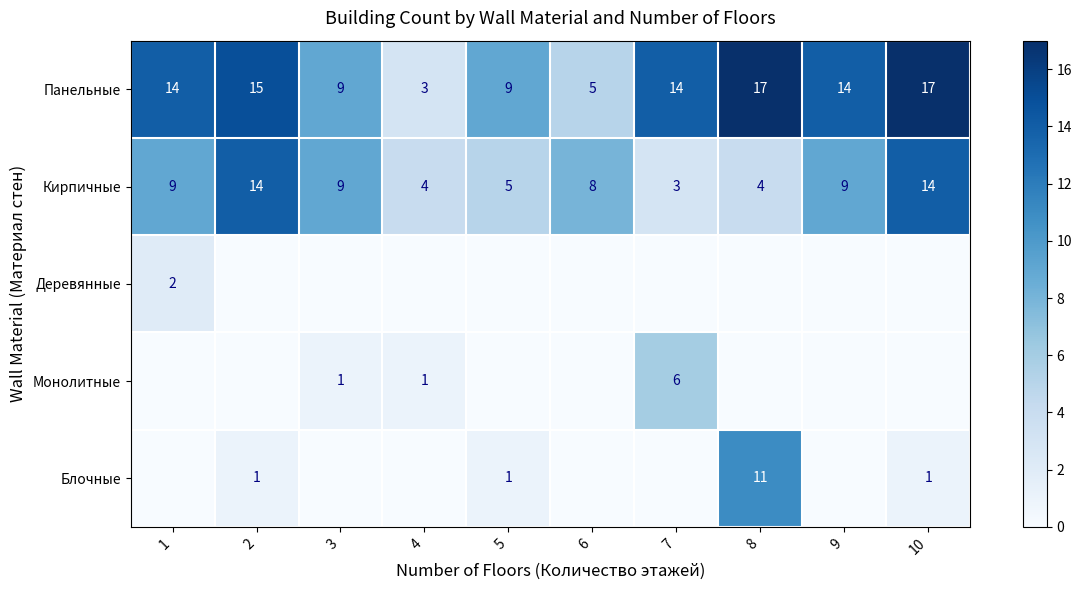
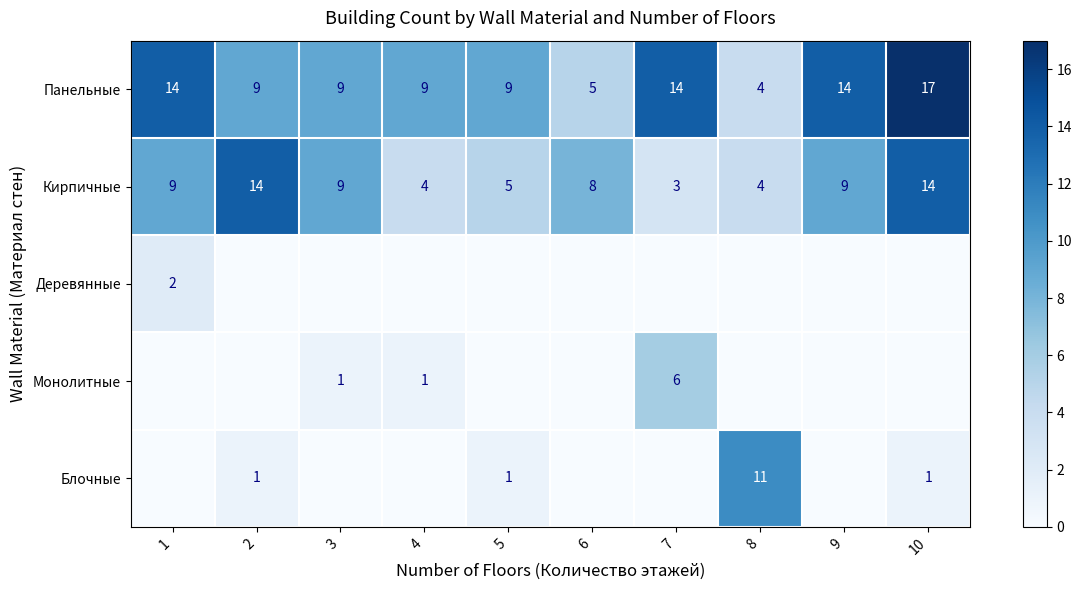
Панельные, 2: 15 -> 9
Панельные, 4: 3 -> 9
Панельные, 8: 17 -> 4
